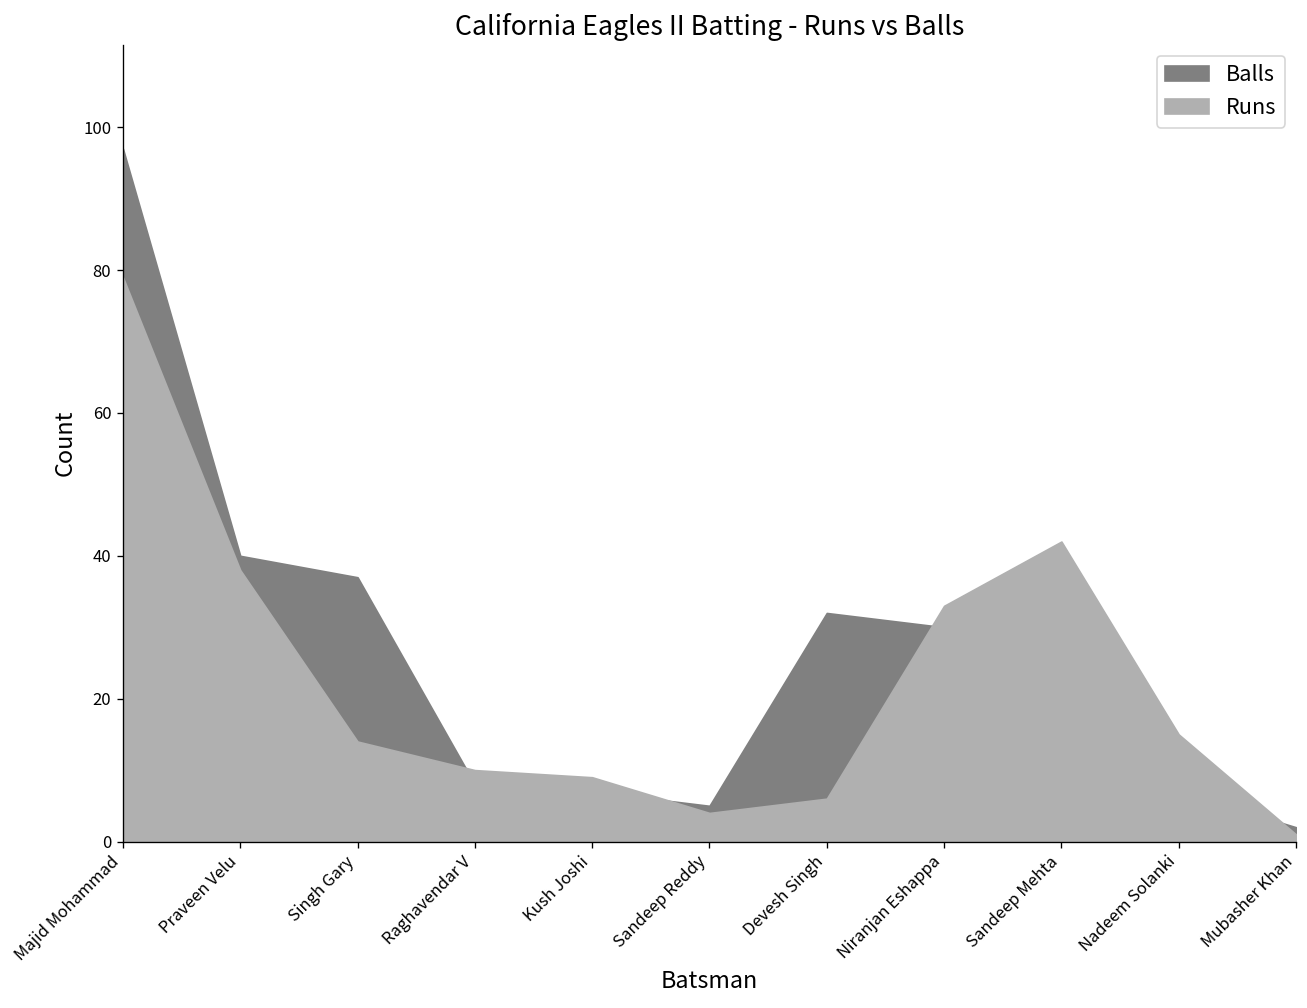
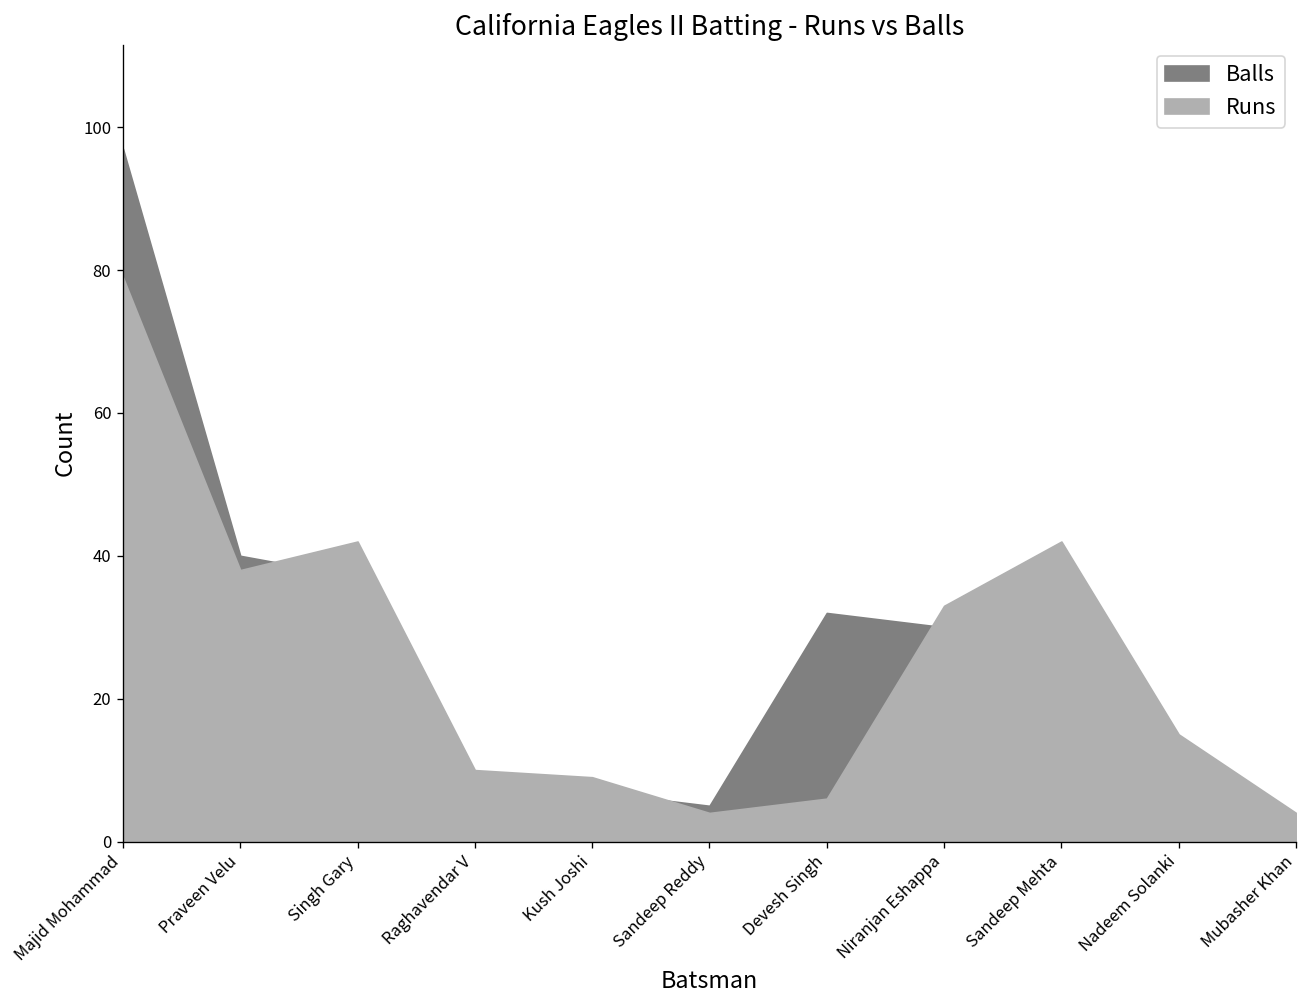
Runs, Singh Gary: 14 -> 42
Runs, Mubasher Khan: 1 -> 4
